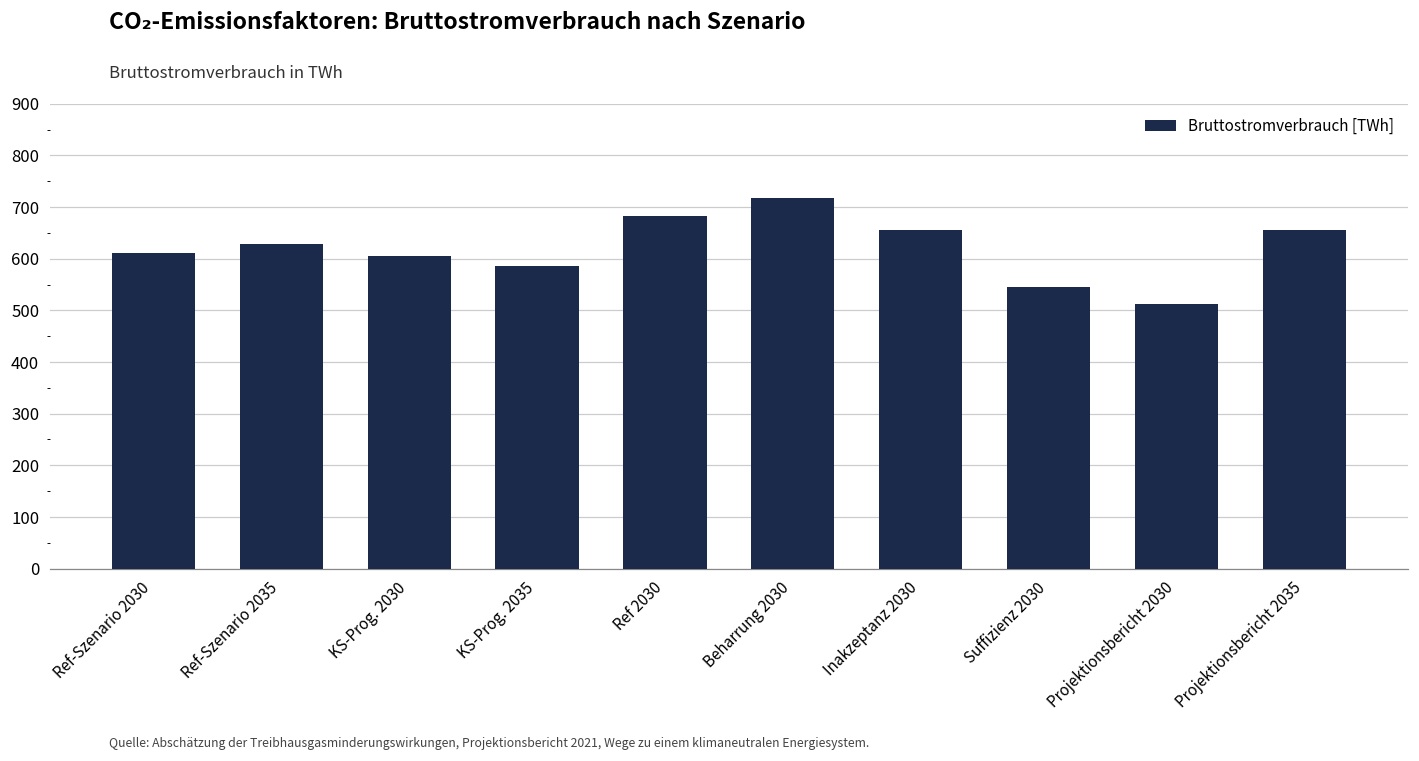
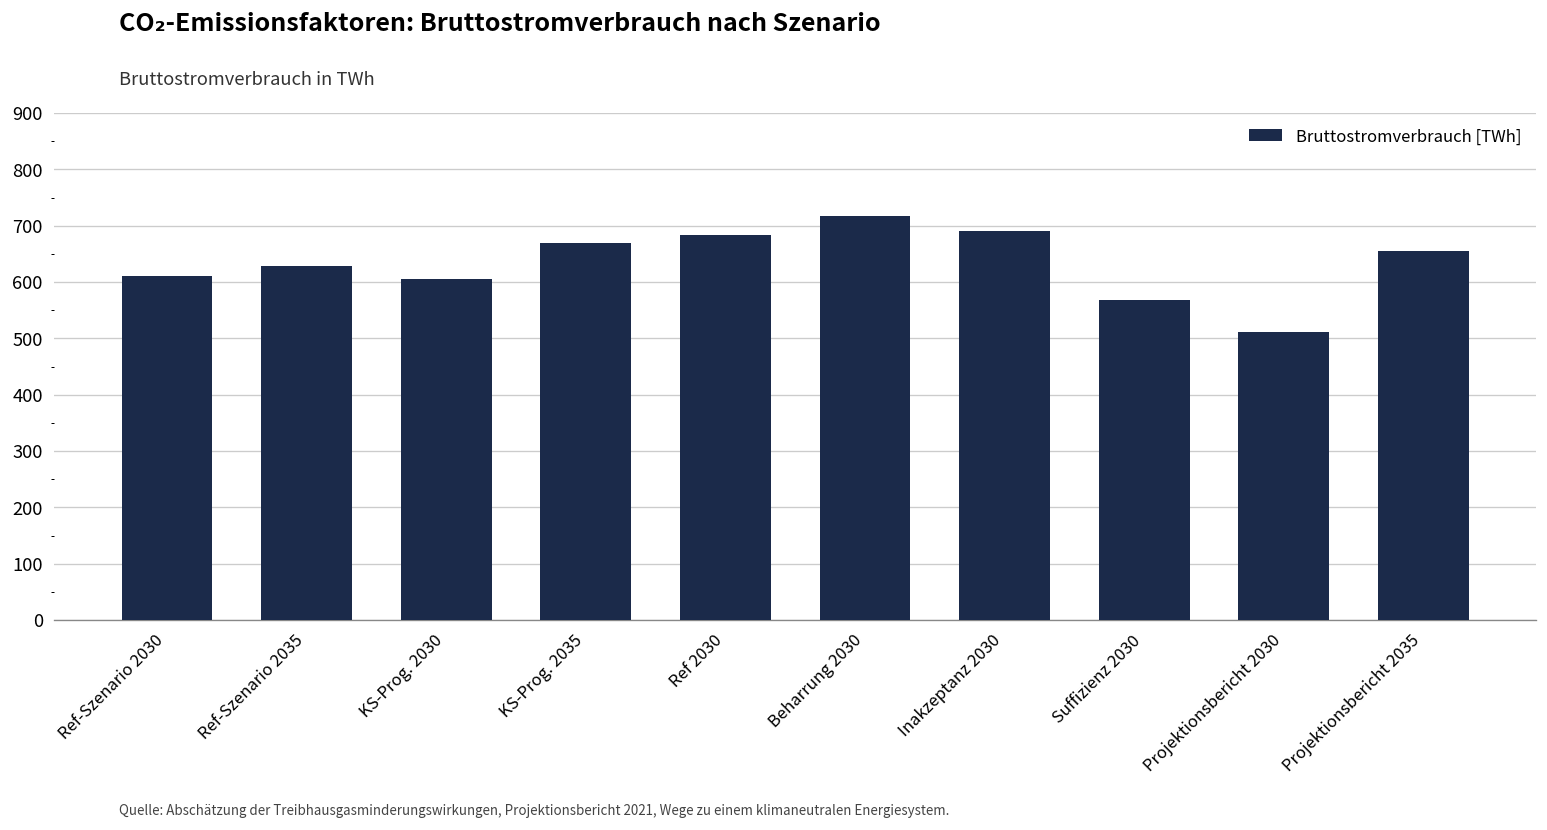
KS-Prog. 2035: 590 -> 670
Inakzeptanz 2030: 660 -> 690
Suffizienz 2030: 550 -> 570
